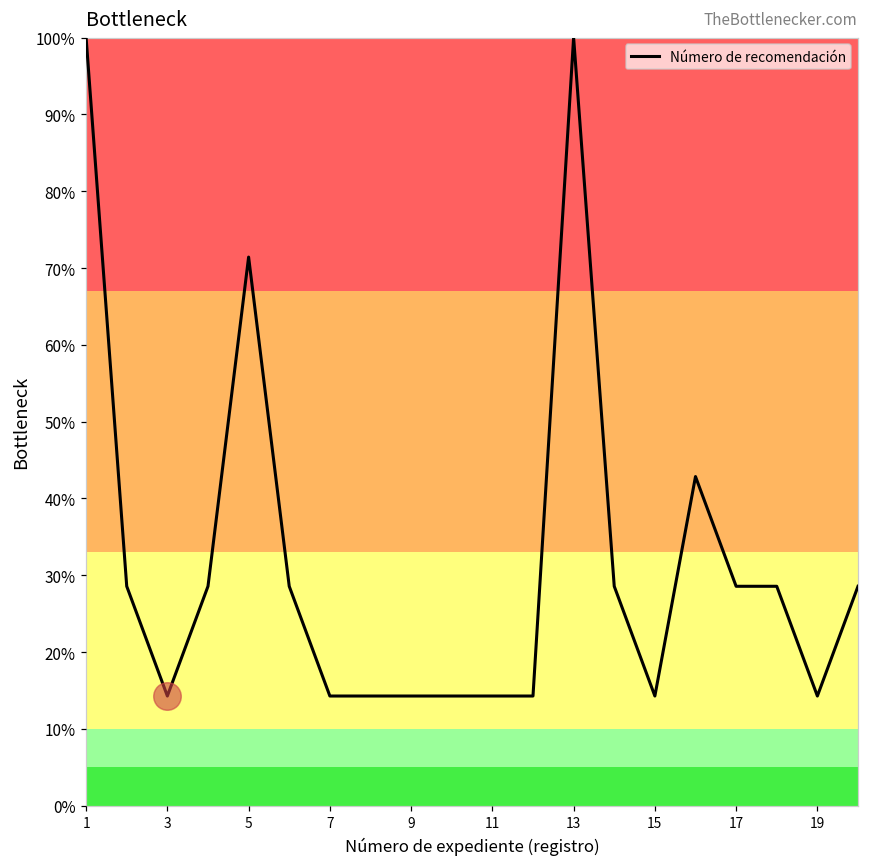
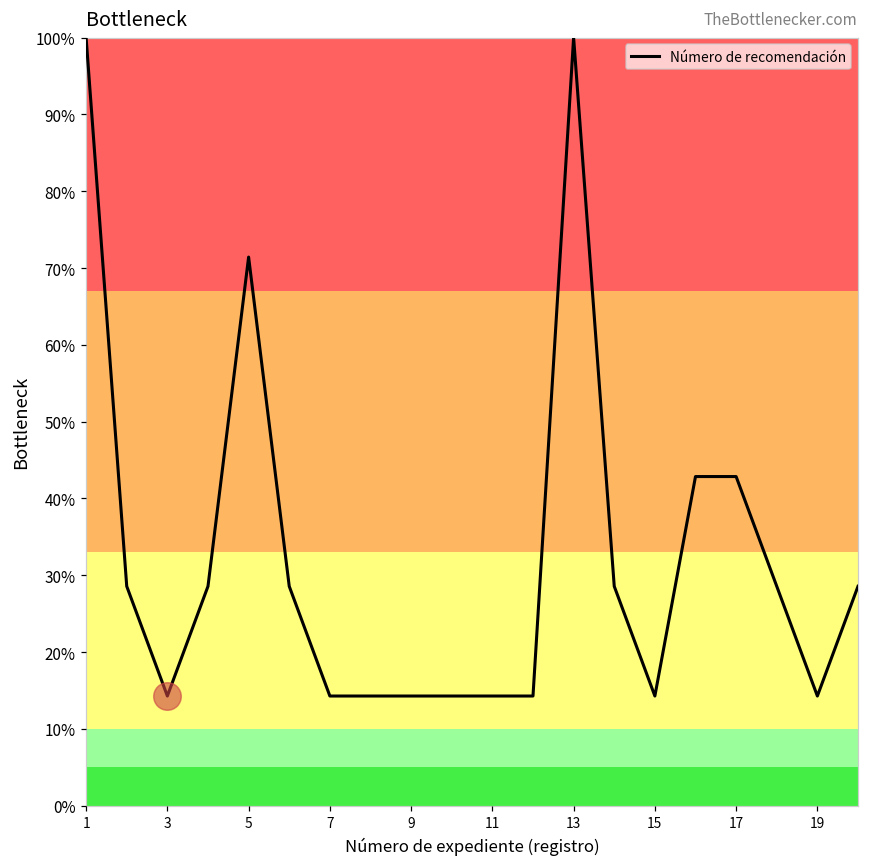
Número de recomendación, 17: 29% -> 43%
